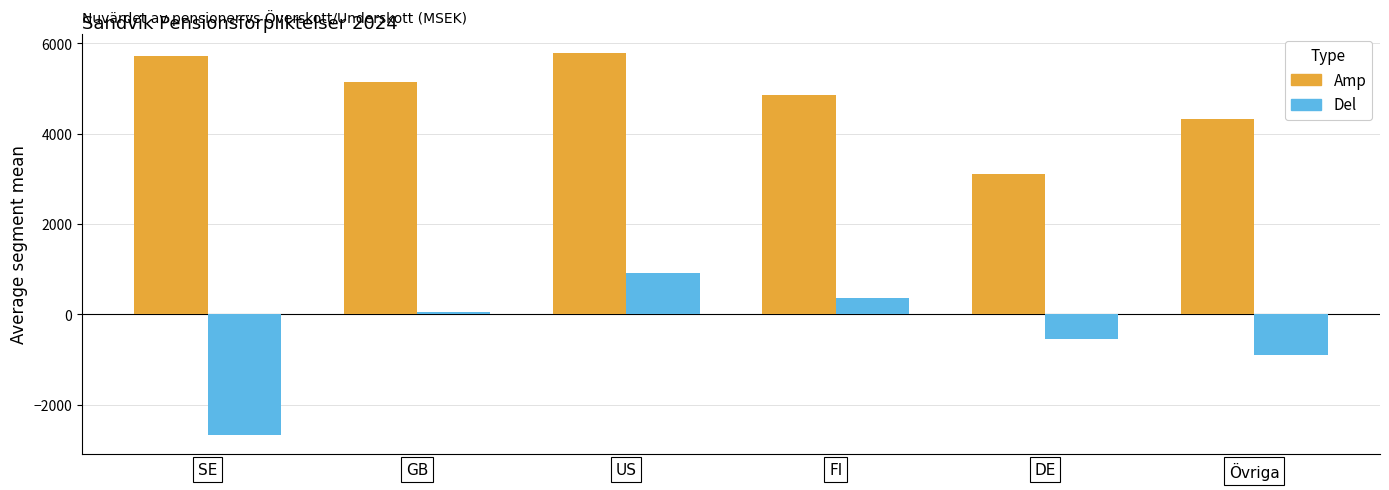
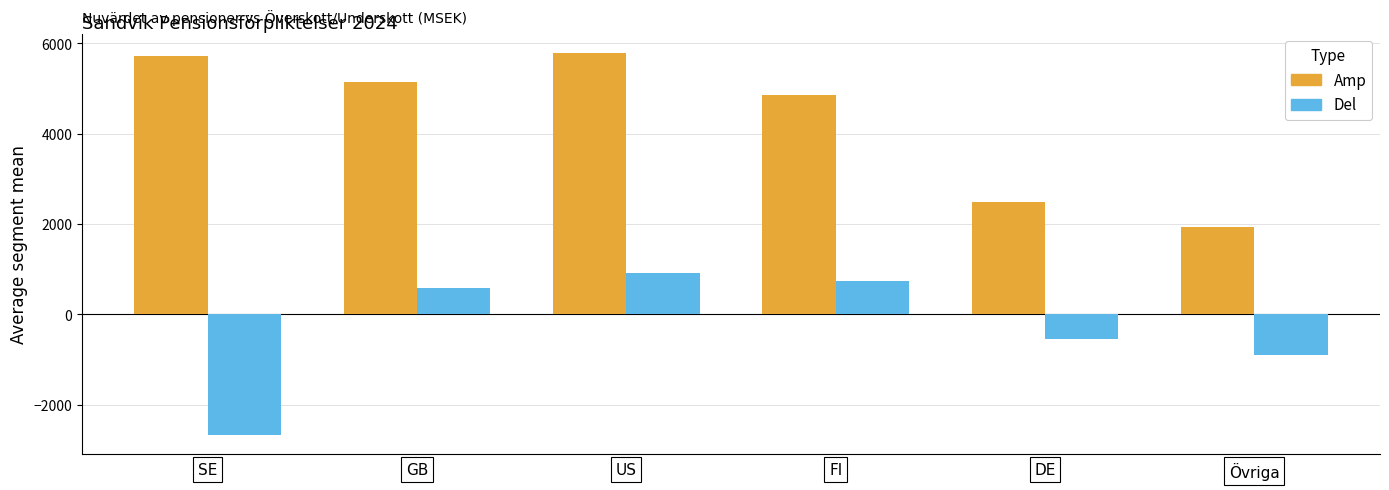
Del, GB: 100 -> 600
Del, FI: 400 -> 700
Amp, DE: 3100 -> 2500
Amp, Övriga: 4300 -> 1900
